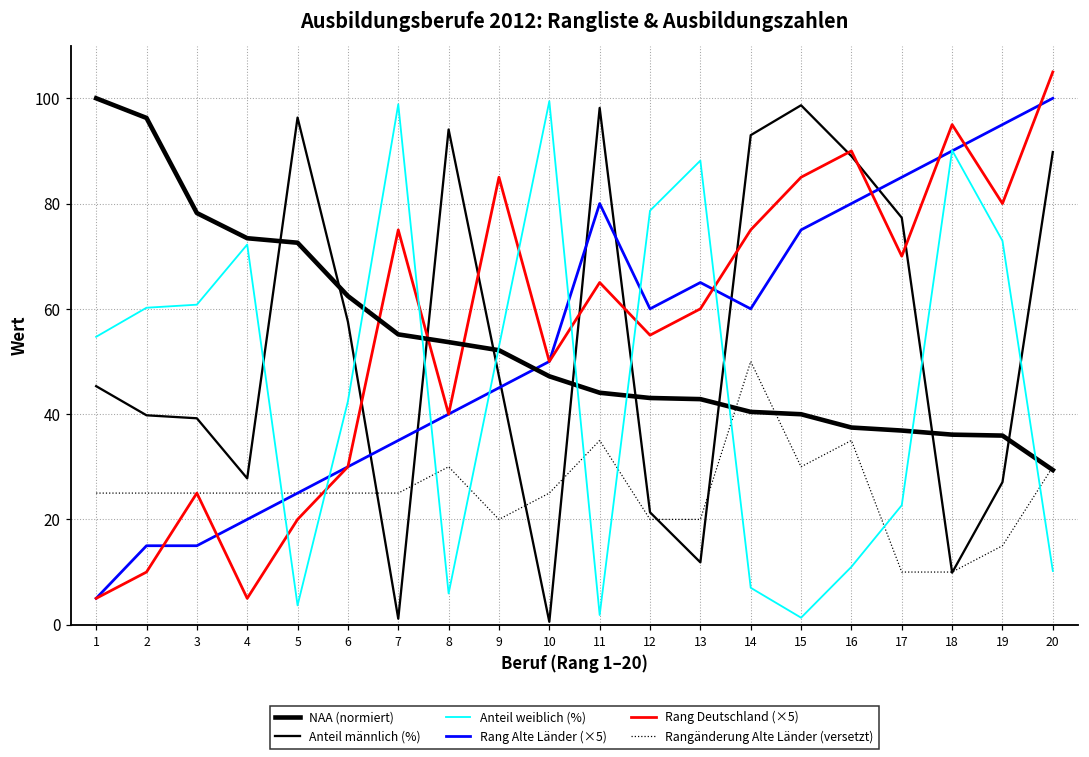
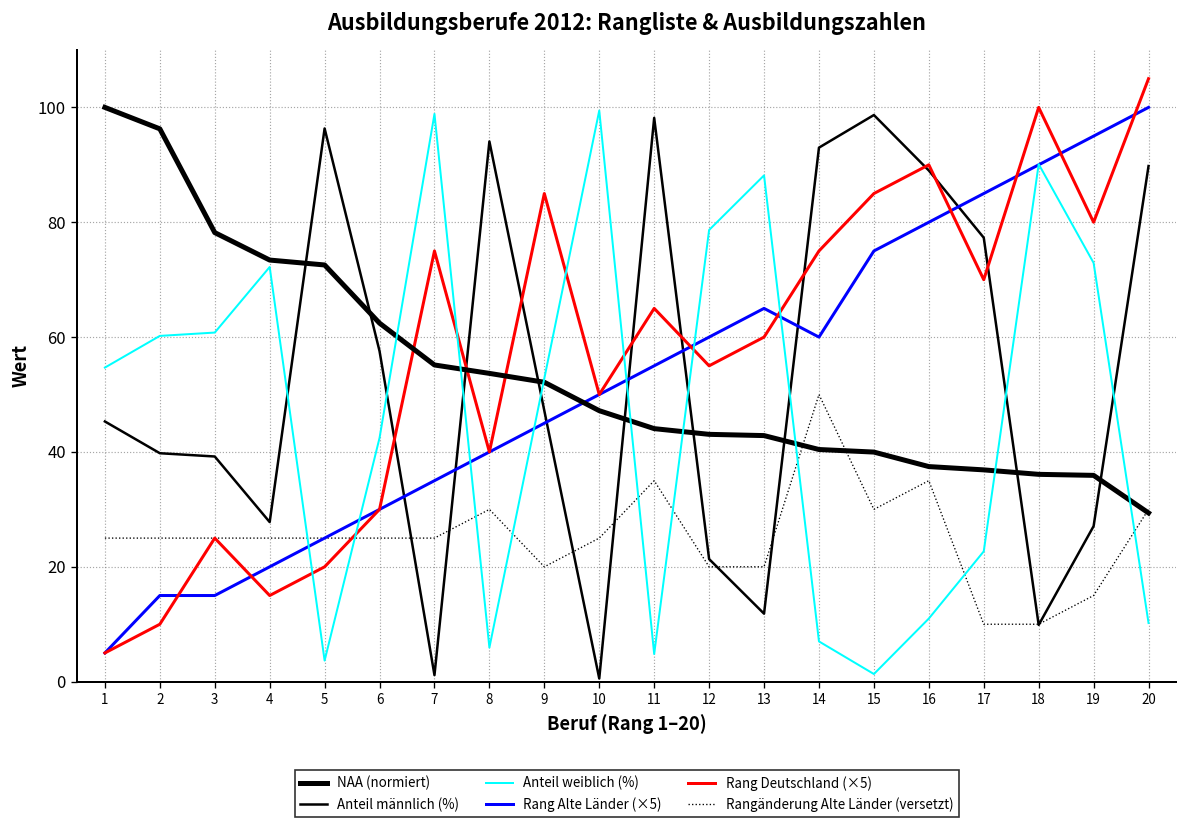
Rang Deutschland (×5), 4: 5 -> 15
Anteil weiblich (%), 11: 2 -> 5
Rang Alte Länder (×5), 11: 80 -> 55
Rang Deutschland (×5), 18: 95 -> 100
